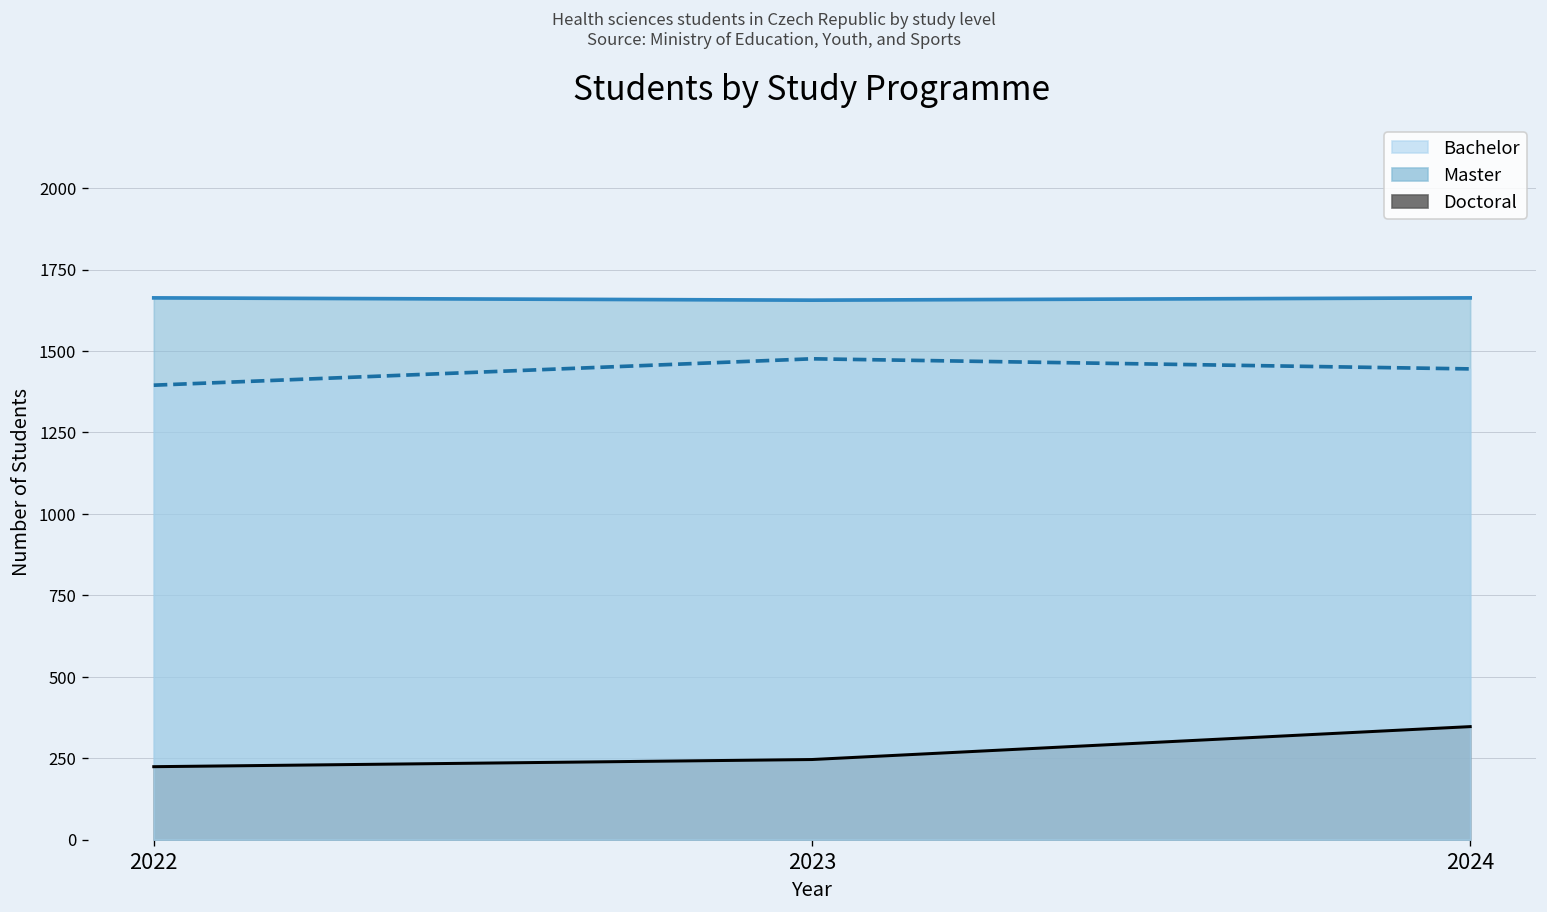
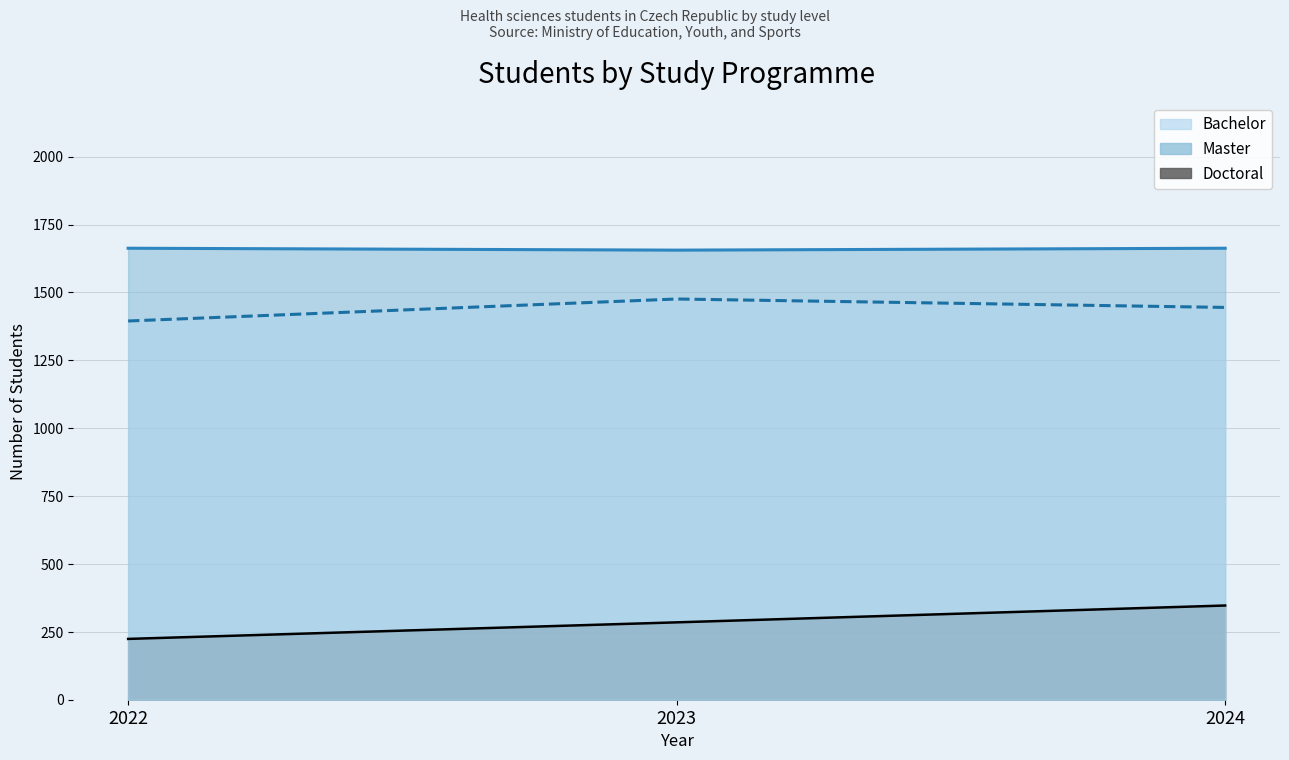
Doctoral, 2023: 250 -> 290
